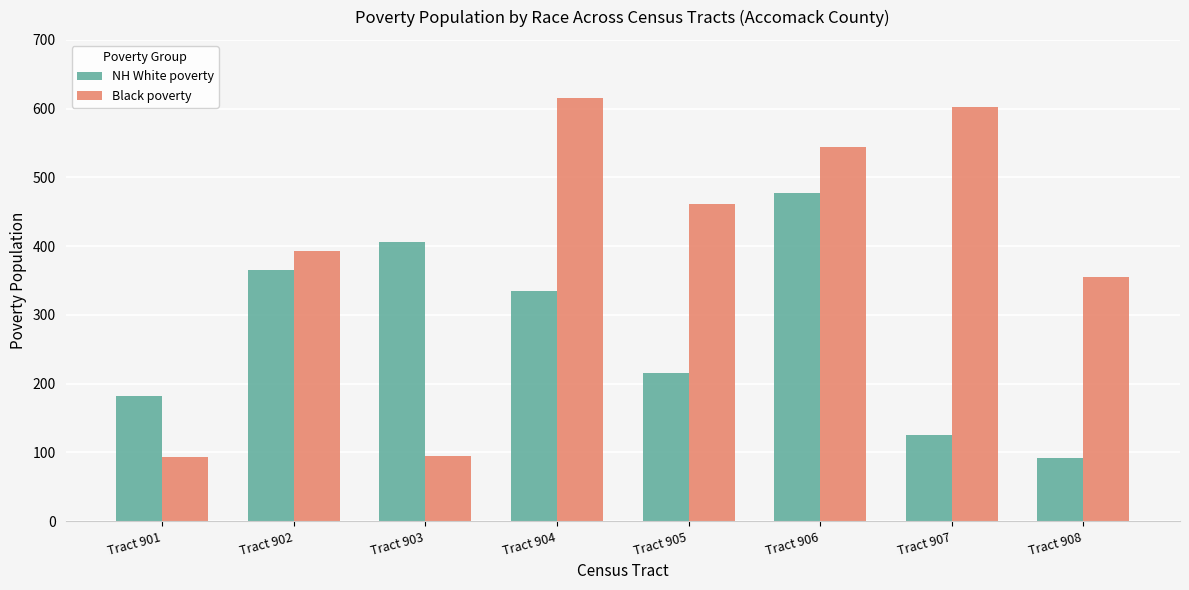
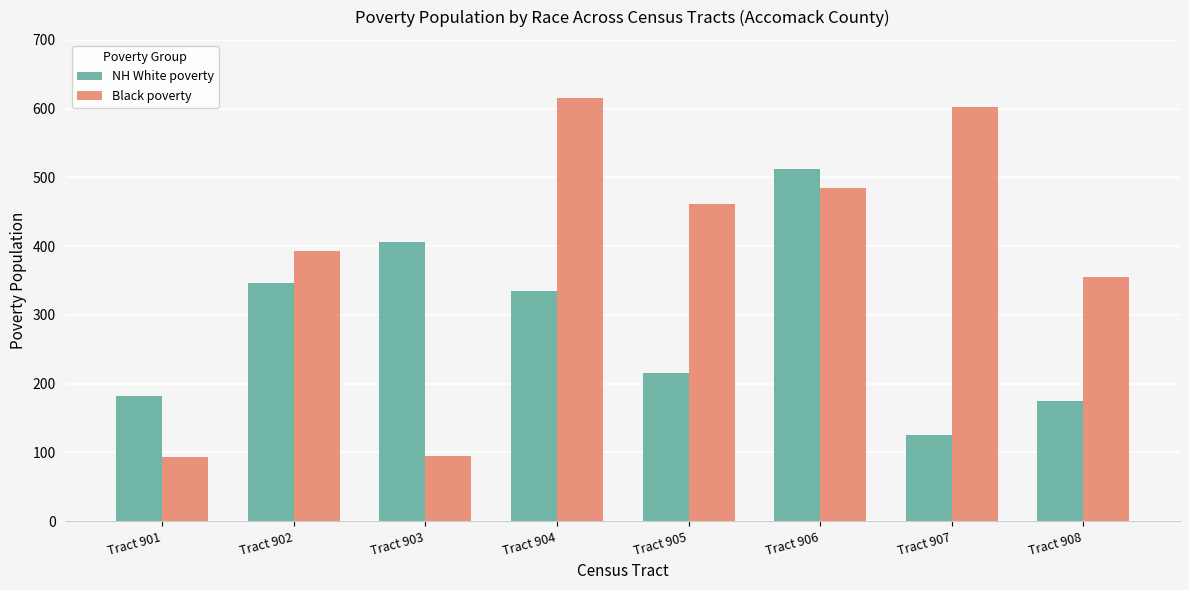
NH White poverty, Tract 902: 370 -> 350
NH White poverty, Tract 906: 480 -> 510
Black poverty, Tract 906: 540 -> 480
NH White poverty, Tract 908: 90 -> 180
